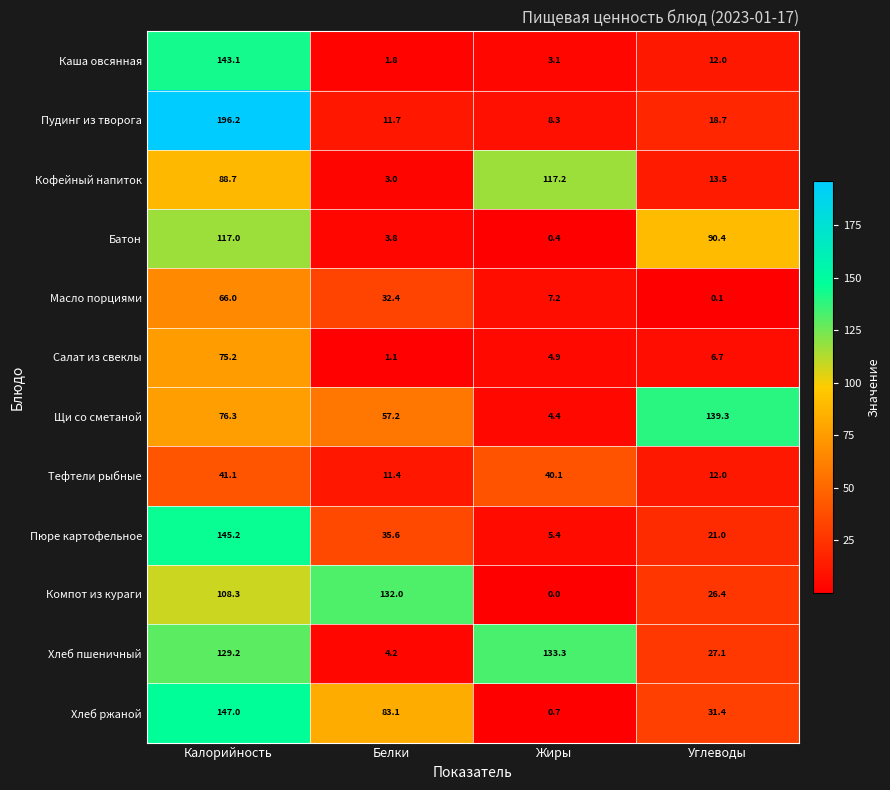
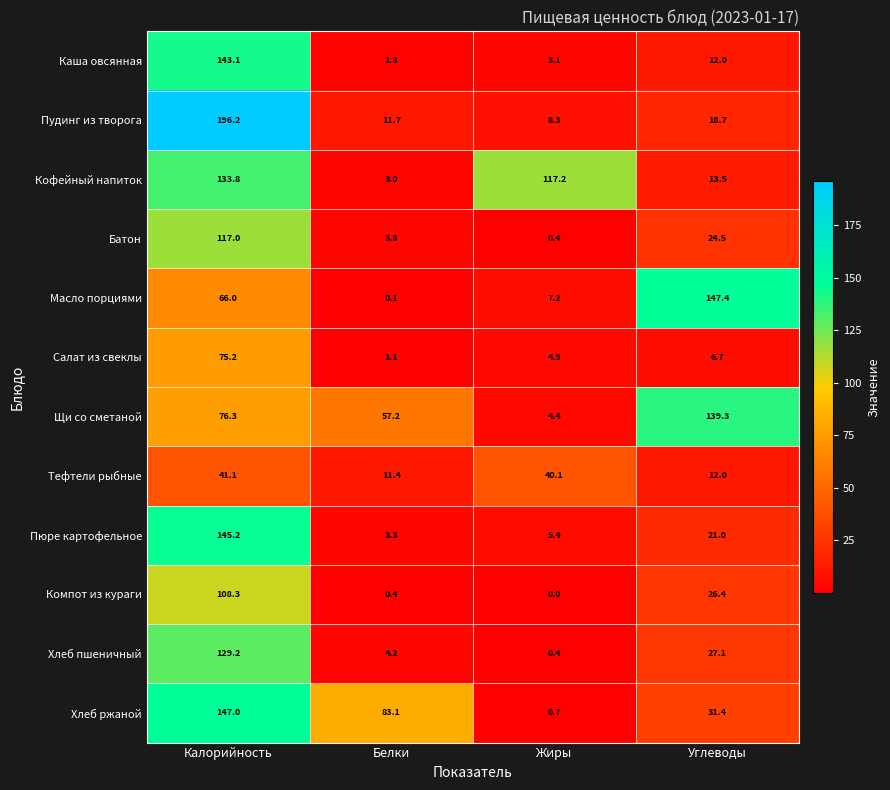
Кофейный напиток, Калорийность: 88.7 -> 133.8
Батон, Углеводы: 90.4 -> 24.5
Масло порциями, Белки: 32.4 -> 0.1
Масло порциями, Углеводы: 0.1 -> 147.4
Пюре картофельное, Белки: 35.6 -> 3.3
Компот из кураги, Белки: 132.0 -> 0.4
Хлеб пшеничный, Жиры: 133.3 -> 0.4
